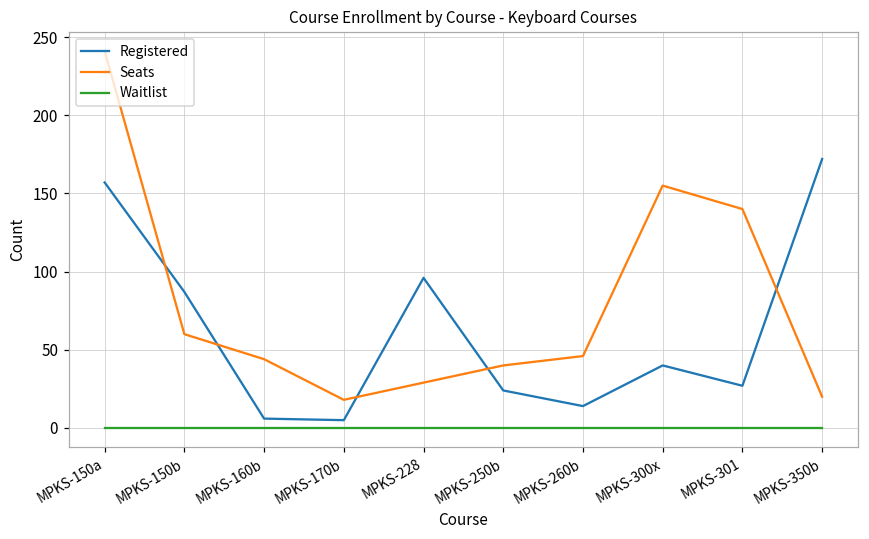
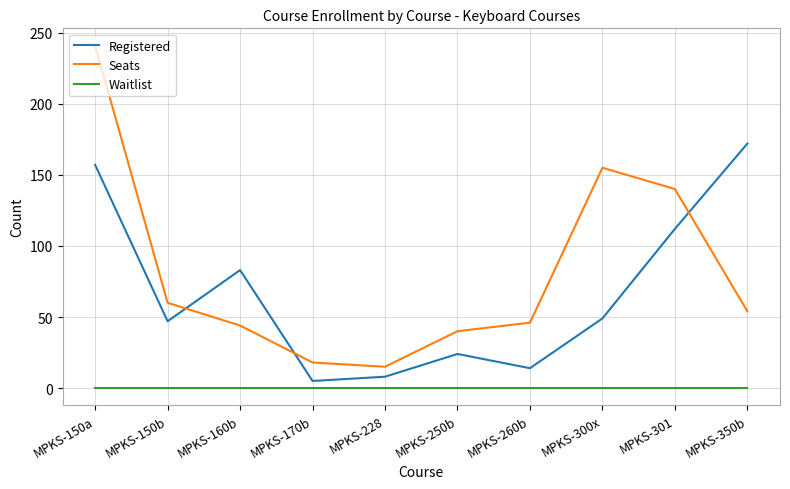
Registered, MPKS-150b: 87 -> 47
Registered, MPKS-160b: 6 -> 83
Registered, MPKS-228: 96 -> 8
Seats, MPKS-228: 29 -> 15
Registered, MPKS-300x: 40 -> 49
Registered, MPKS-301: 27 -> 112
Seats, MPKS-350b: 20 -> 54
